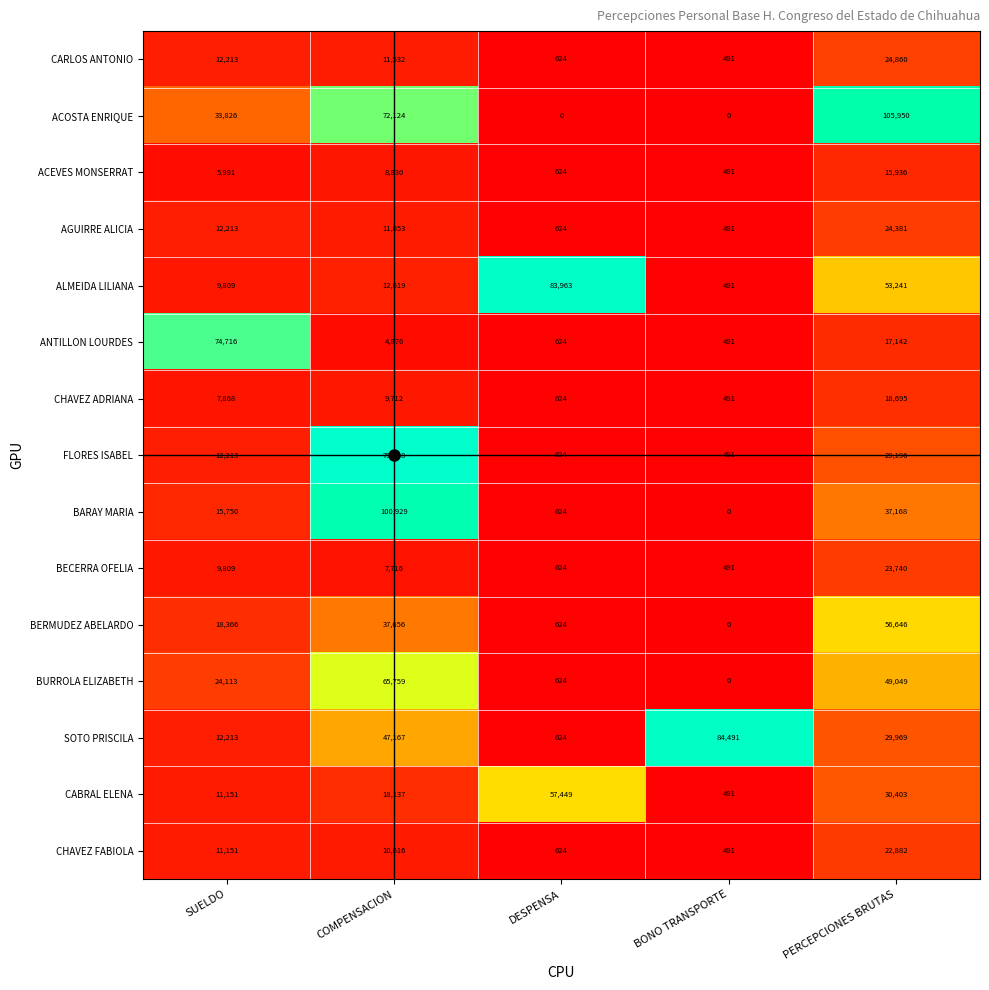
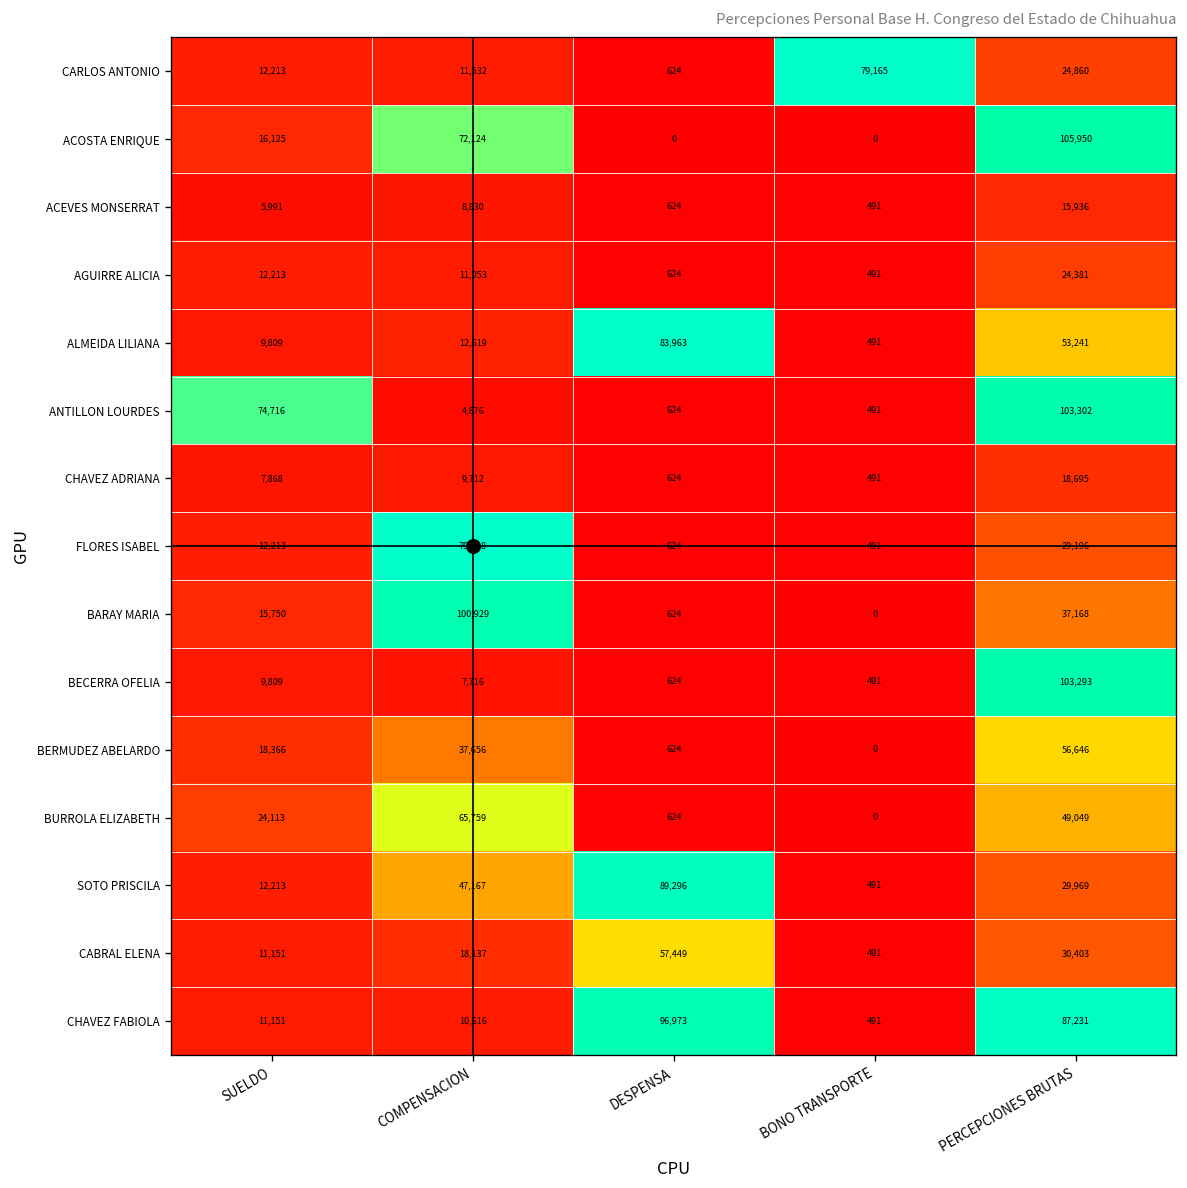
CARLOS ANTONIO, BONO TRANSPORTE: 491 -> 79,165
ACOSTA ENRIQUE, SUELDO: 33,826 -> 16,125
ANTILLON LOURDES, PERCEPCIONES BRUTAS: 17,142 -> 103,302
BECERRA OFELIA, PERCEPCIONES BRUTAS: 23,740 -> 103,293
SOTO PRISCILA, DESPENSA: 624 -> 89,296
SOTO PRISCILA, BONO TRANSPORTE: 84,491 -> 491
CHAVEZ FABIOLA, DESPENSA: 624 -> 96,973
CHAVEZ FABIOLA, PERCEPCIONES BRUTAS: 22,882 -> 87,231
